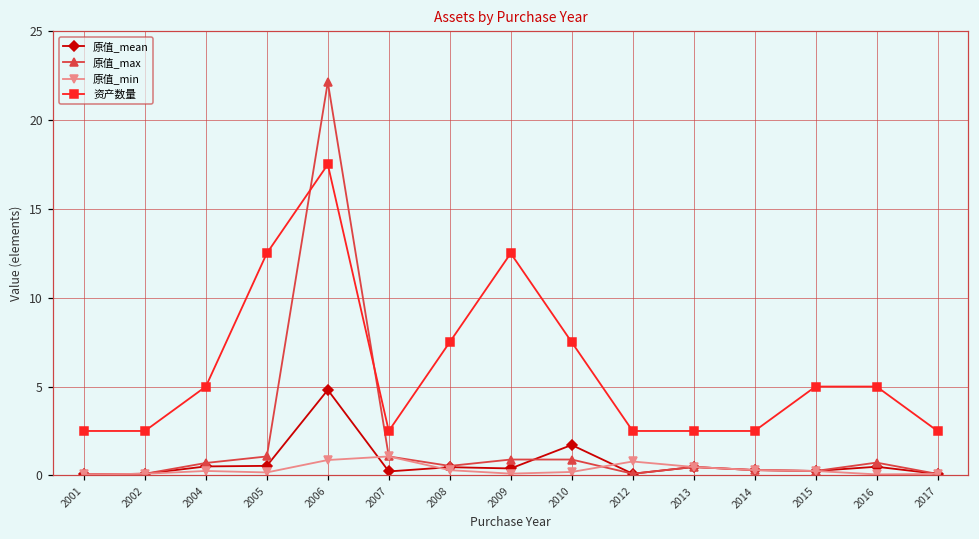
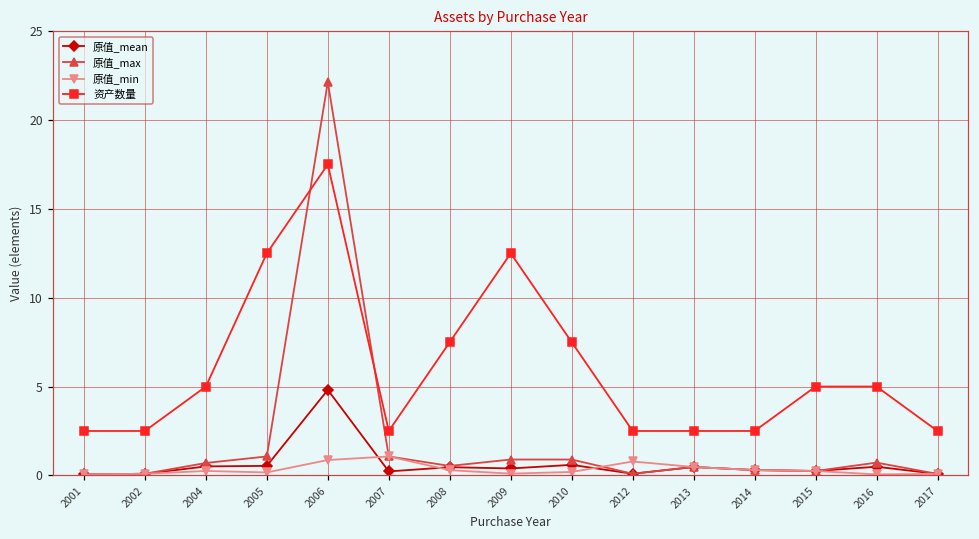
原值_mean, 2010: 1.7 -> 0.6
